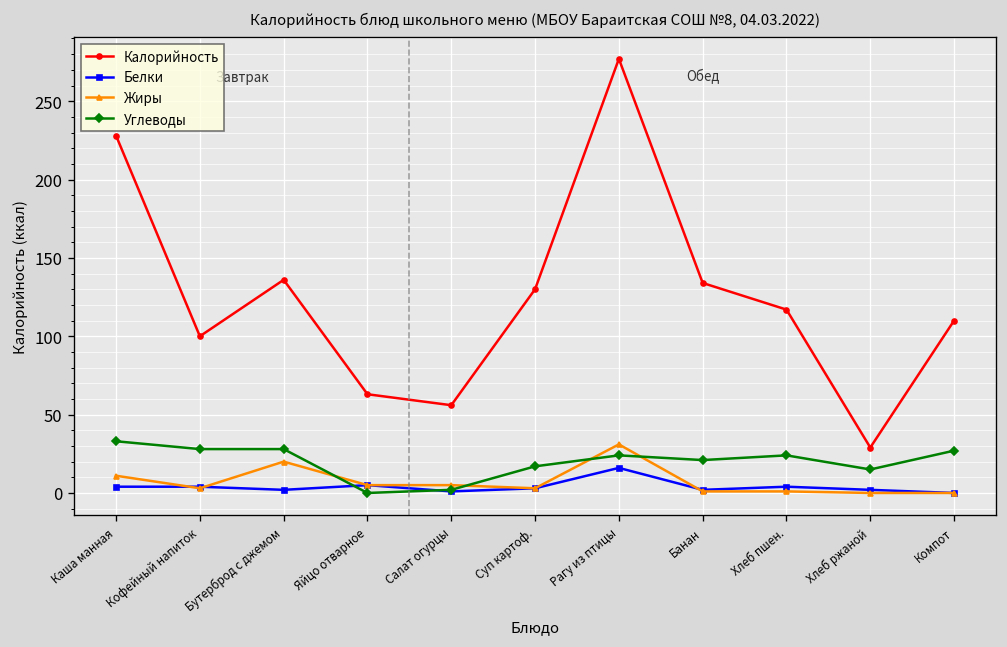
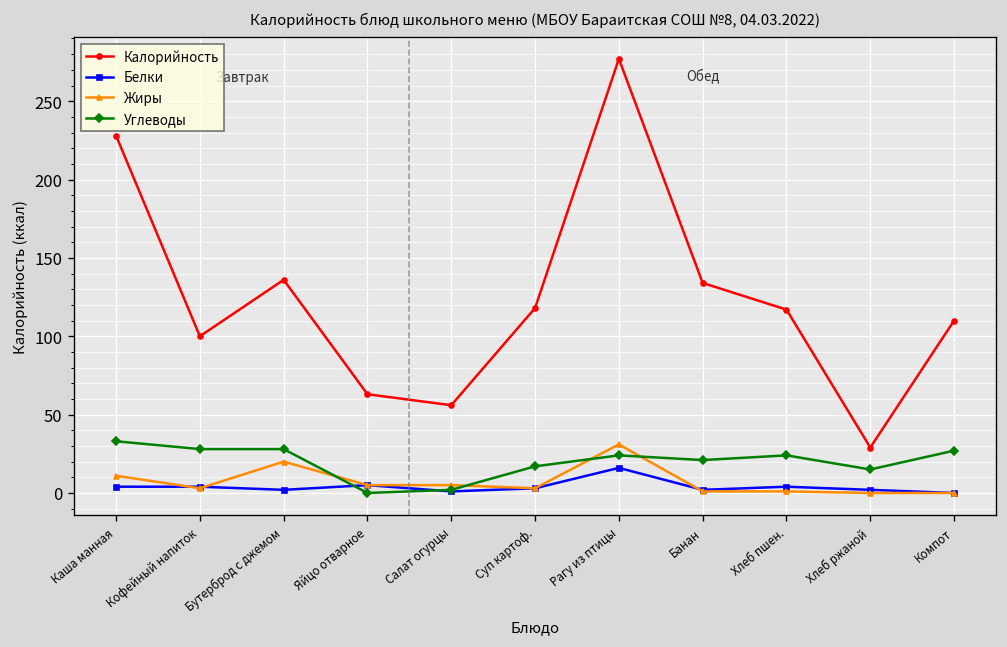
Калорийность, Суп картоф.: 130 -> 118
